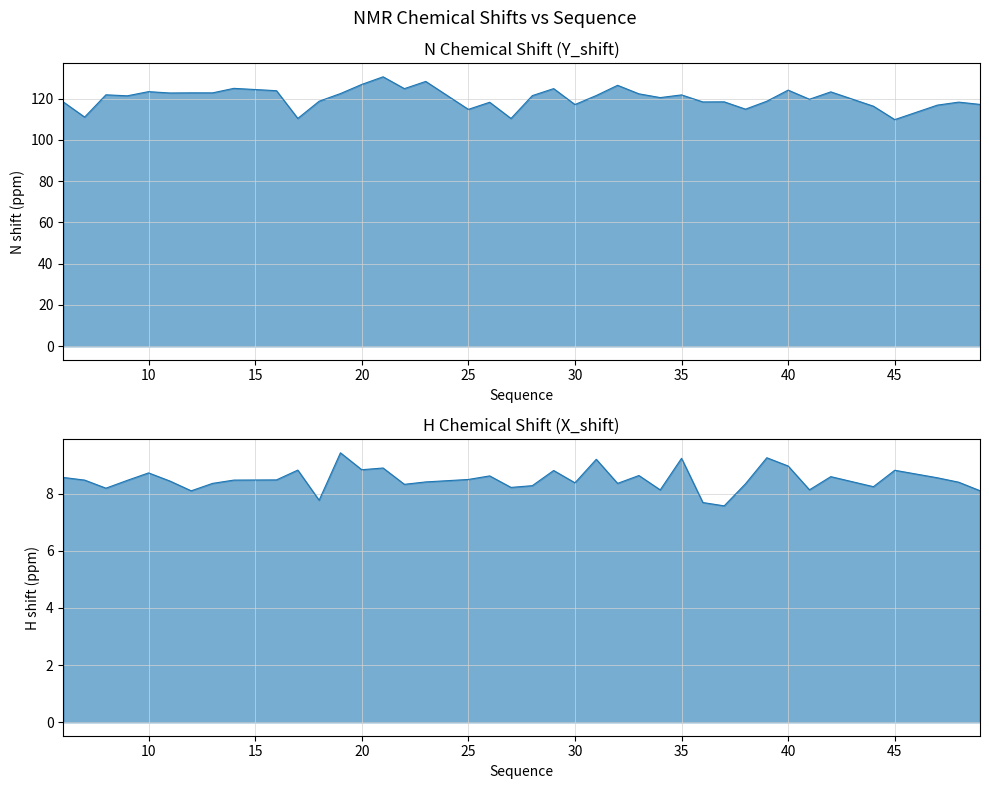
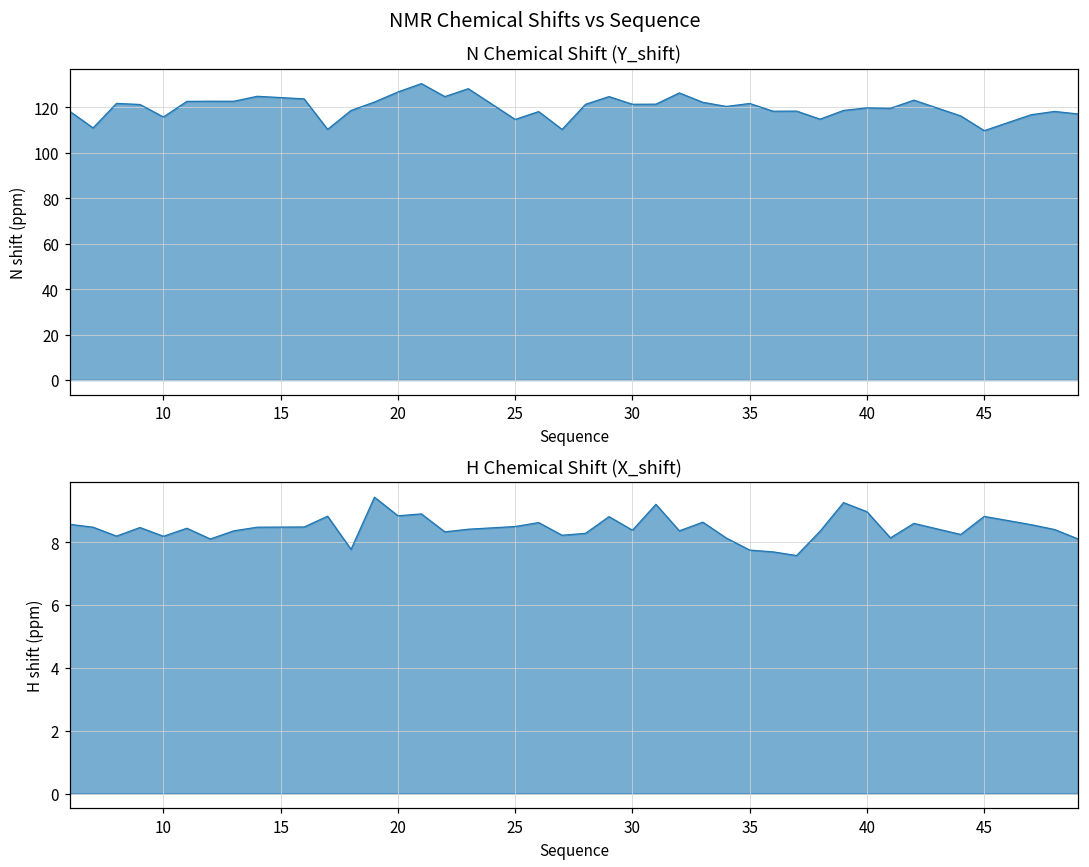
N Chemical Shift (Y_shift), 10: 123 -> 116
N Chemical Shift (Y_shift), 30: 117 -> 121
N Chemical Shift (Y_shift), 40: 124 -> 120
H Chemical Shift (X_shift), 10: 8.7 -> 8.2
H Chemical Shift (X_shift), 35: 9.2 -> 7.7
